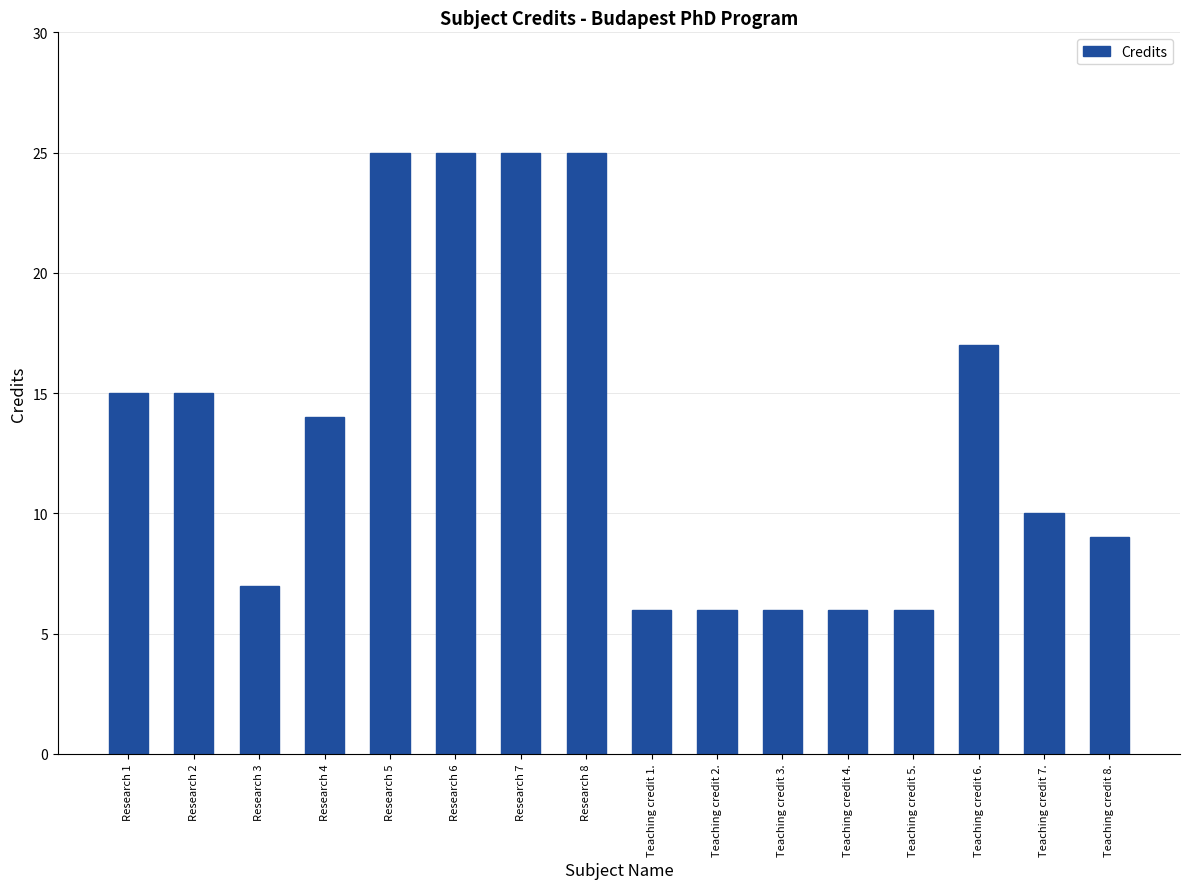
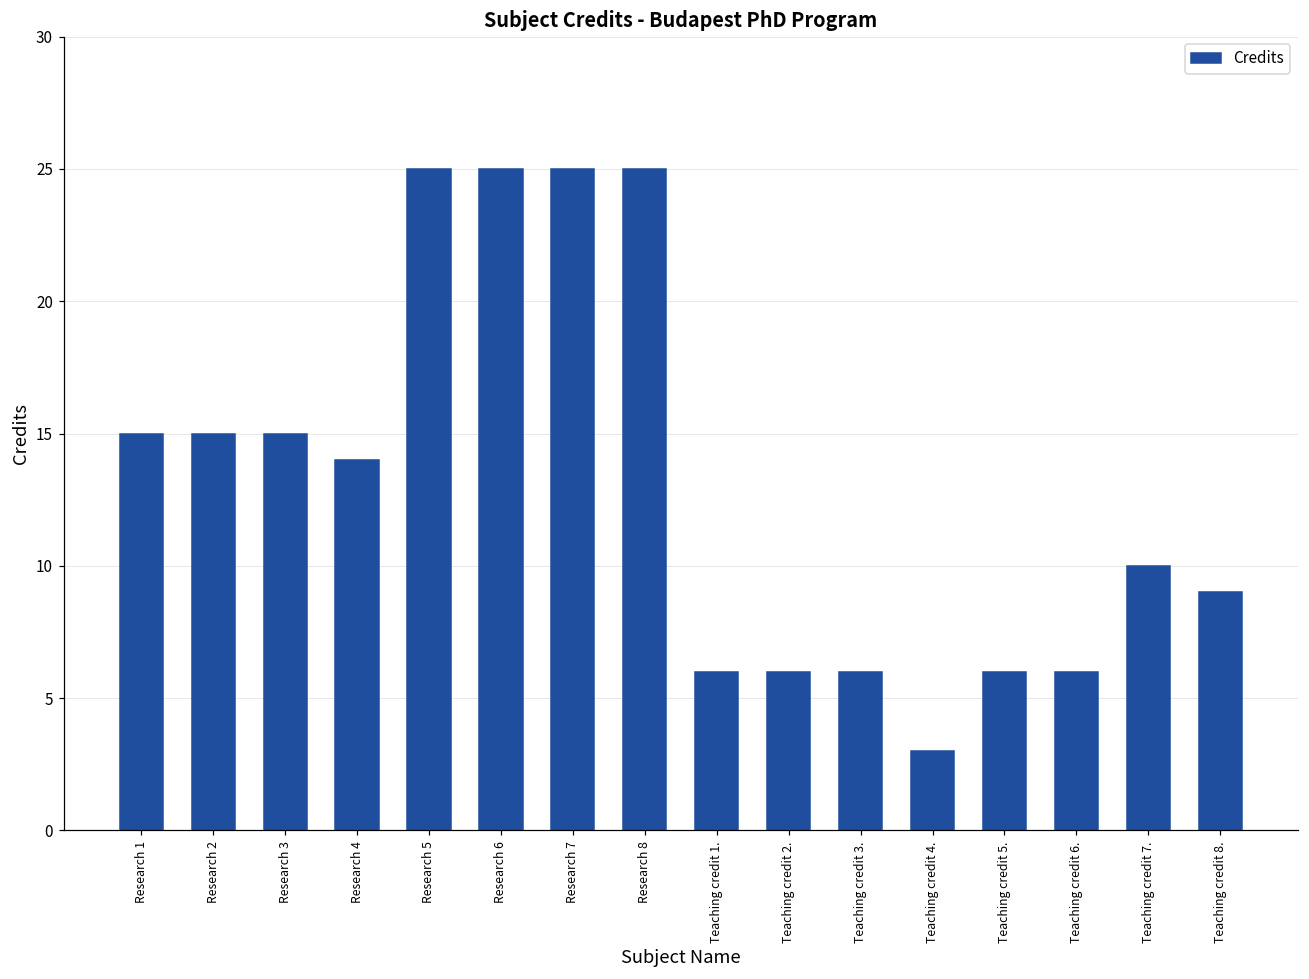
Research 3: 7 -> 15
Teaching credit 4.: 6 -> 3
Teaching credit 6.: 17 -> 6
